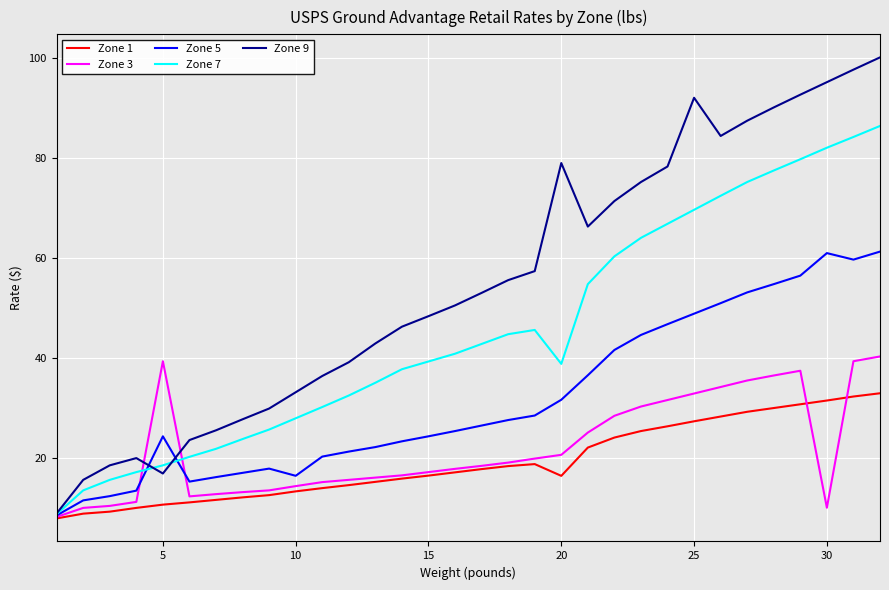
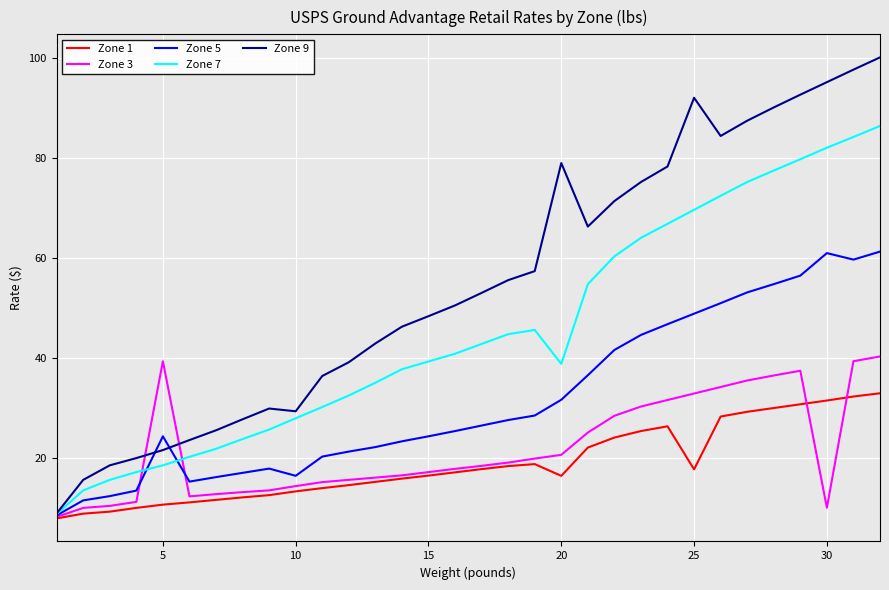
Zone 9, 5: 17 -> 22
Zone 9, 10: 33 -> 29
Zone 1, 25: 27 -> 18
